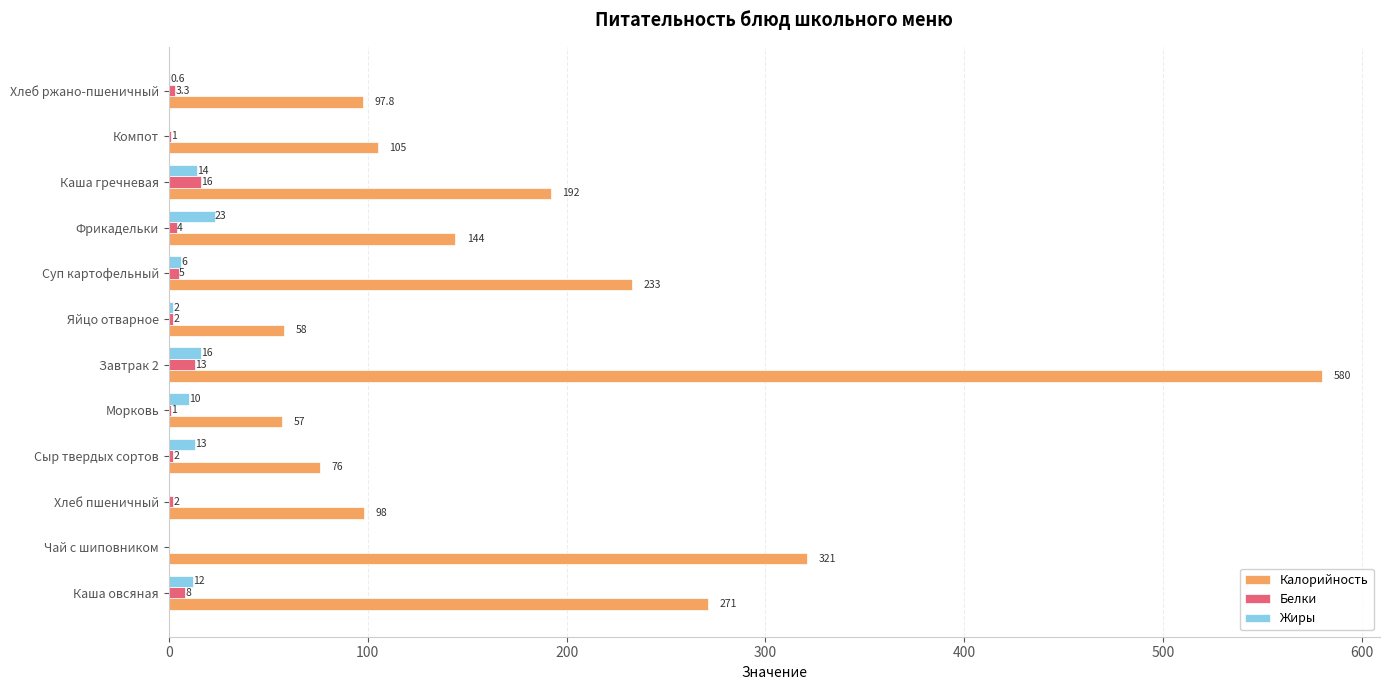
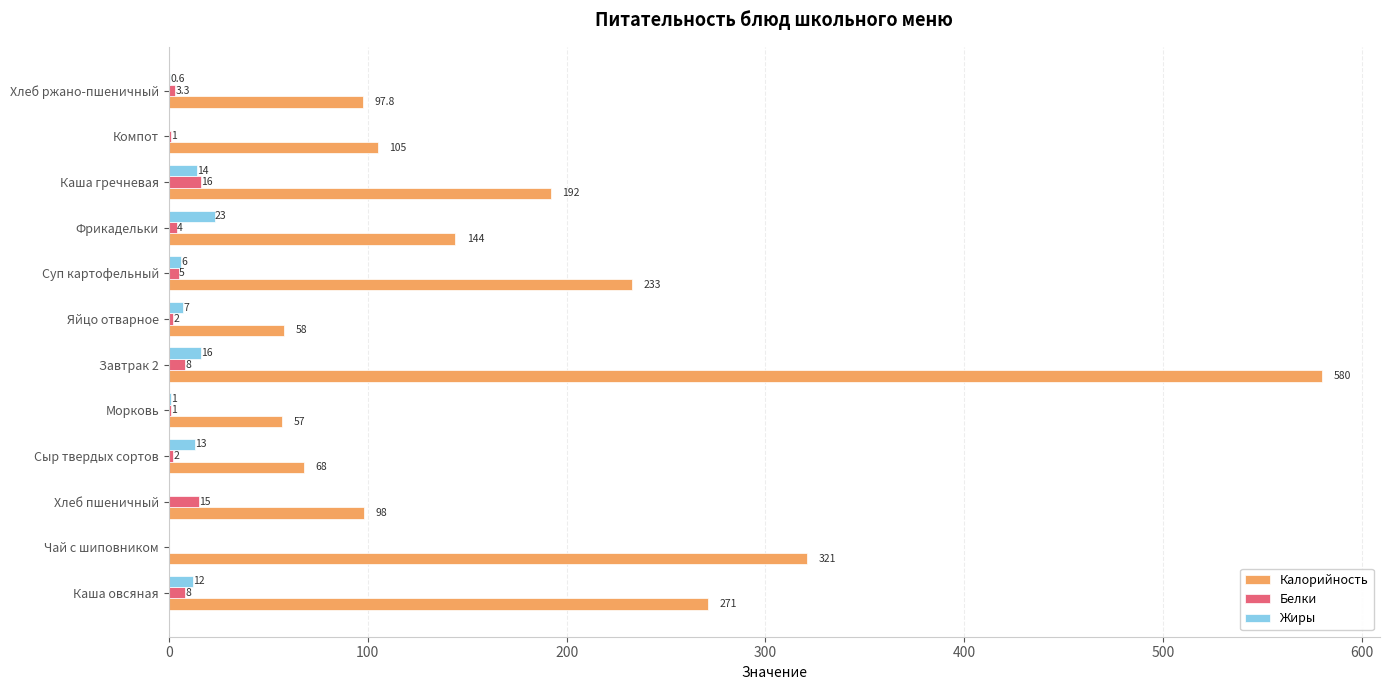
Жиры, Яйцо отварное: 2 -> 7
Белки, Завтрак 2: 13 -> 8
Жиры, Морковь: 10 -> 1
Калорийность, Сыр твердых сортов: 76 -> 68
Белки, Хлеб пшеничный: 2 -> 15
